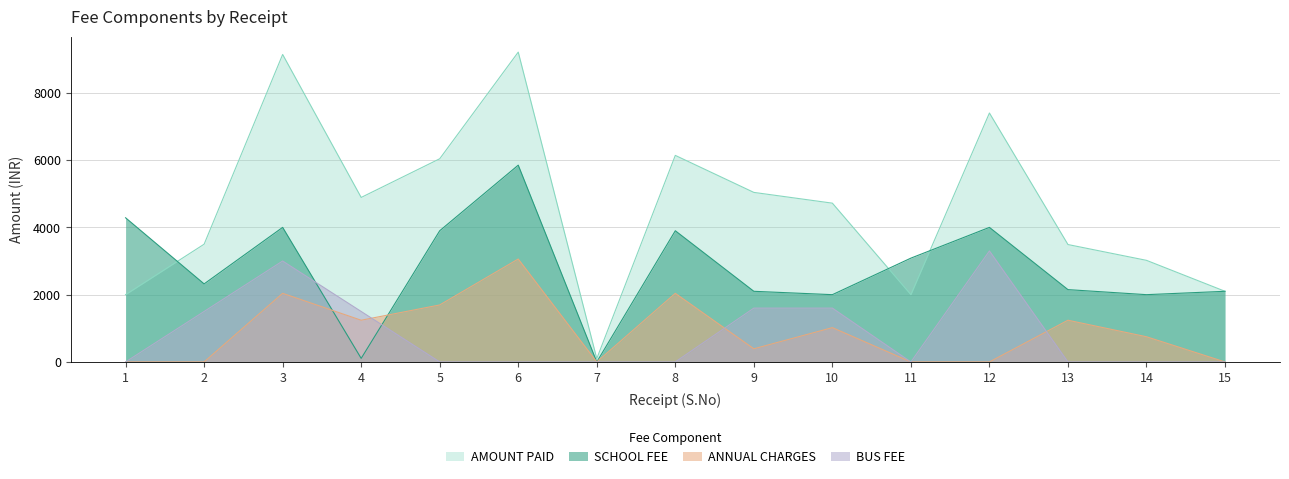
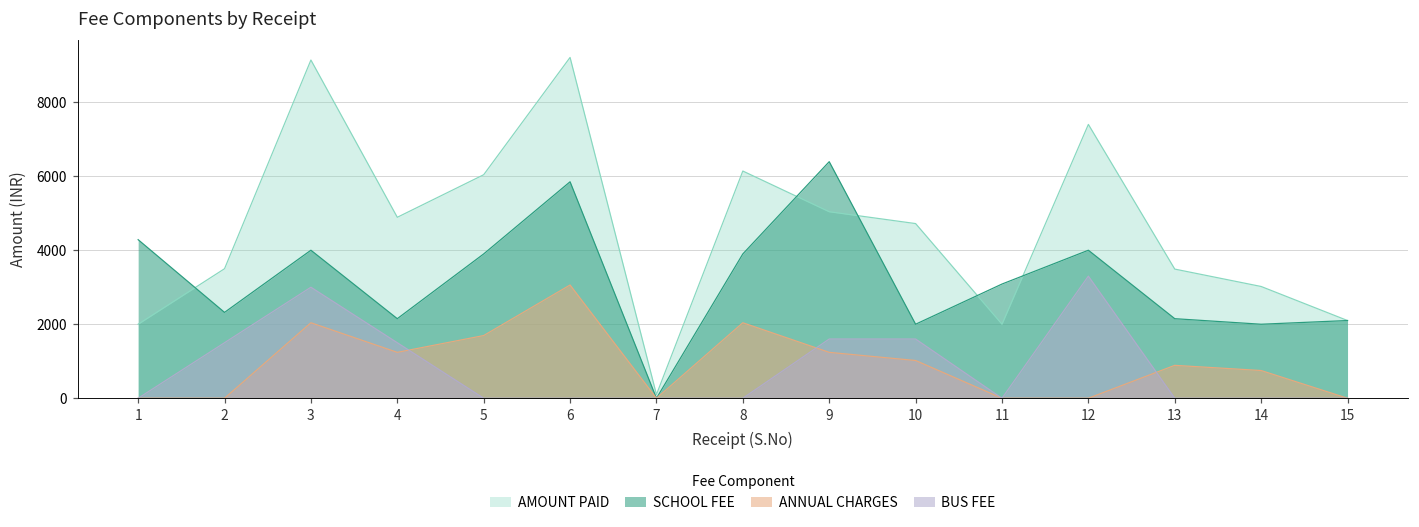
SCHOOL FEE, 4: 100 -> 2200
SCHOOL FEE, 9: 2100 -> 6400
ANNUAL CHARGES, 9: 400 -> 1200
ANNUAL CHARGES, 13: 1200 -> 900
